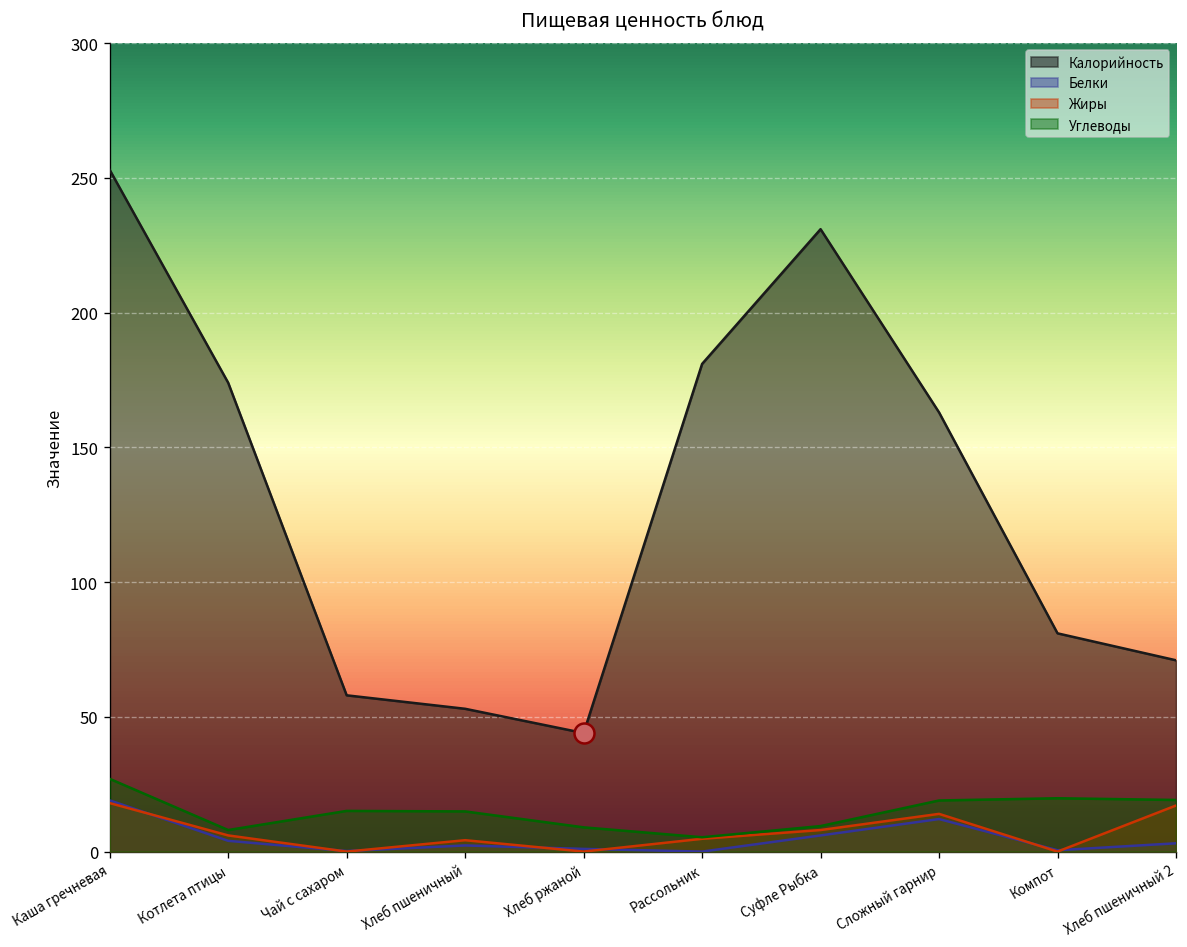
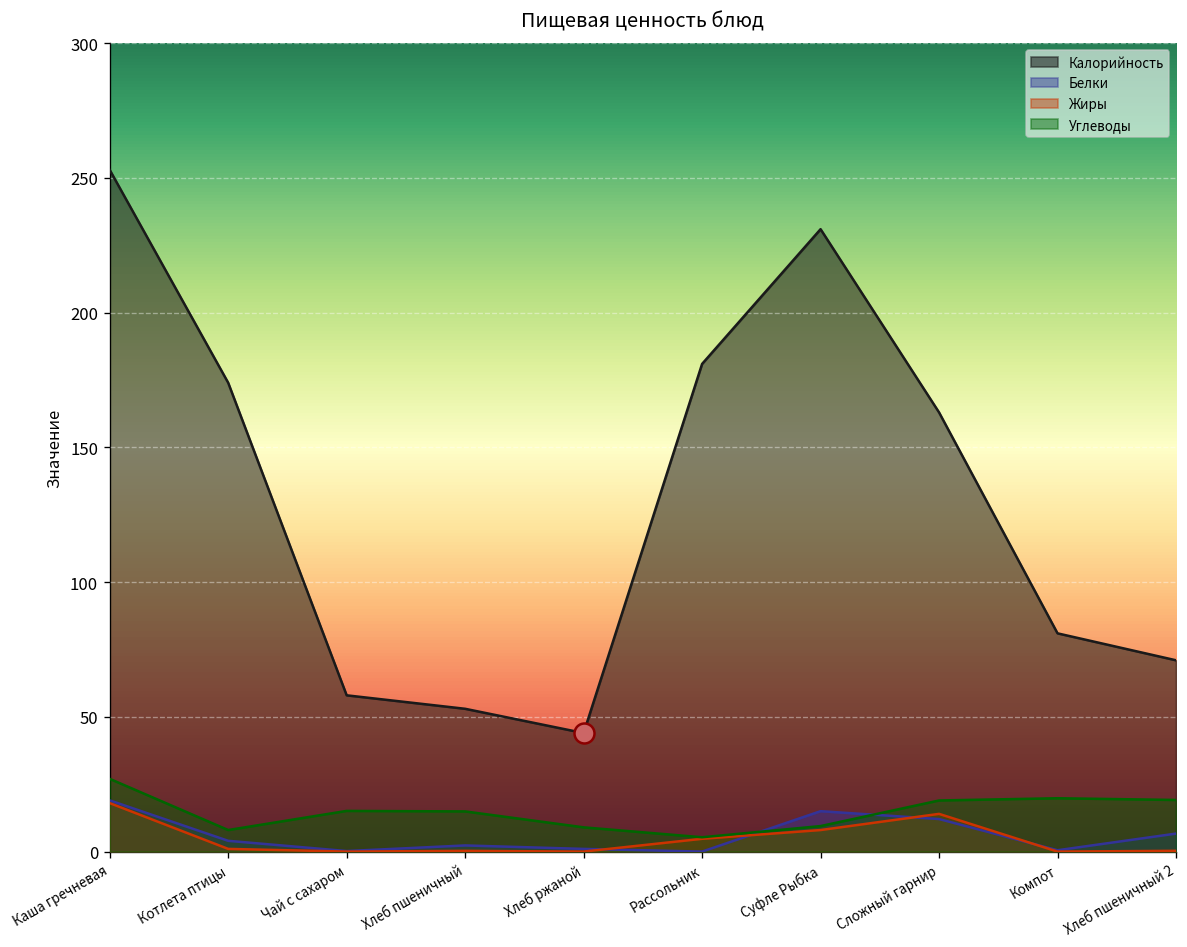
Жиры, Котлета птицы: 6 -> 1
Жиры, Хлеб пшеничный: 4 -> 0
Белки, Суфле Рыбка: 6 -> 15
Белки, Хлеб пшеничный 2: 3 -> 7
Жиры, Хлеб пшеничный 2: 17 -> 0
